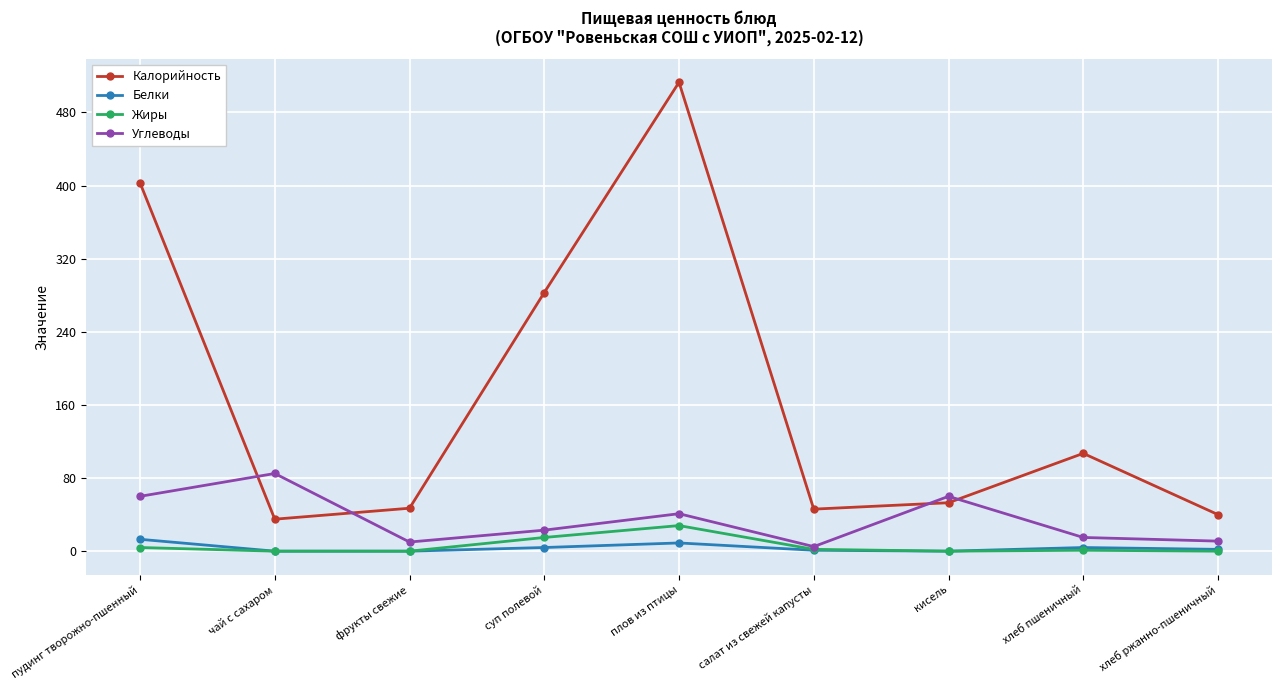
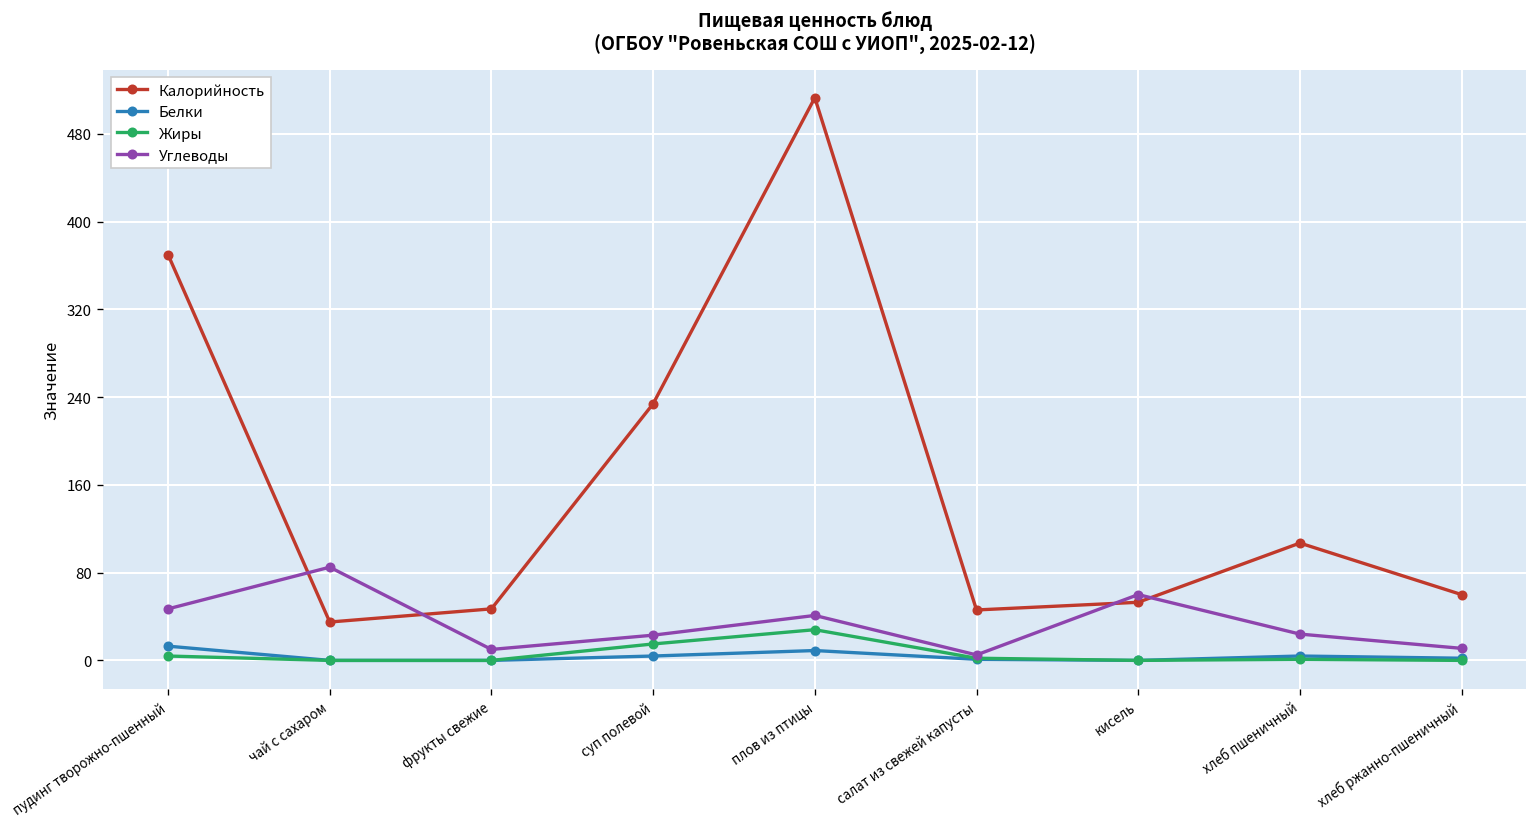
Калорийность, пудинг творожно-пшенный: 400 -> 370
Углеводы, пудинг творожно-пшенный: 60 -> 50
Калорийность, суп полевой: 280 -> 230
Углеводы, хлеб пшеничный: 15 -> 24
Калорийность, хлеб ржанно-пшеничный: 40 -> 60
